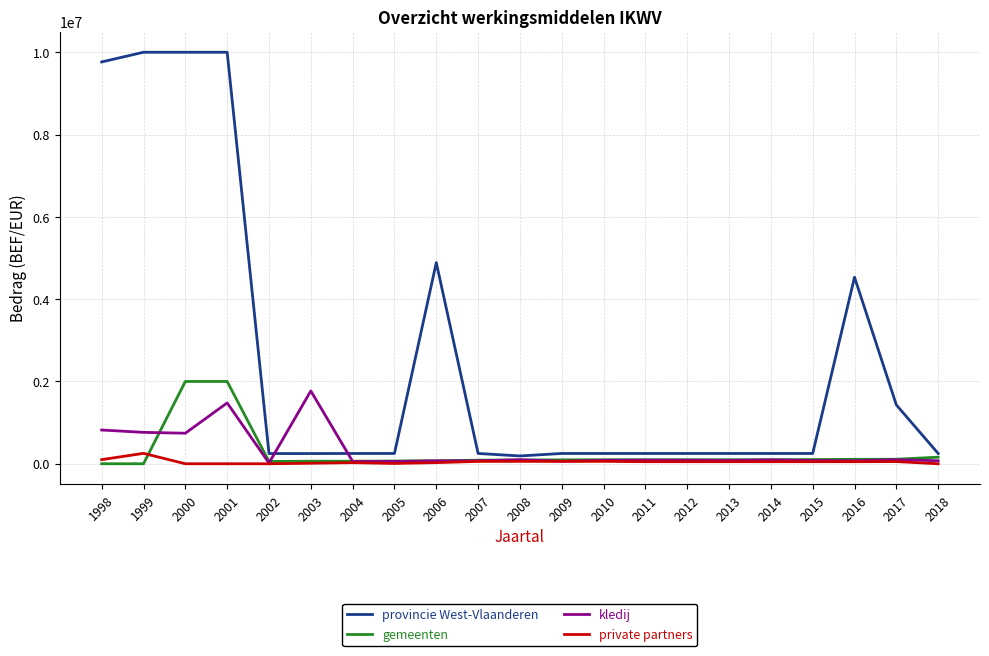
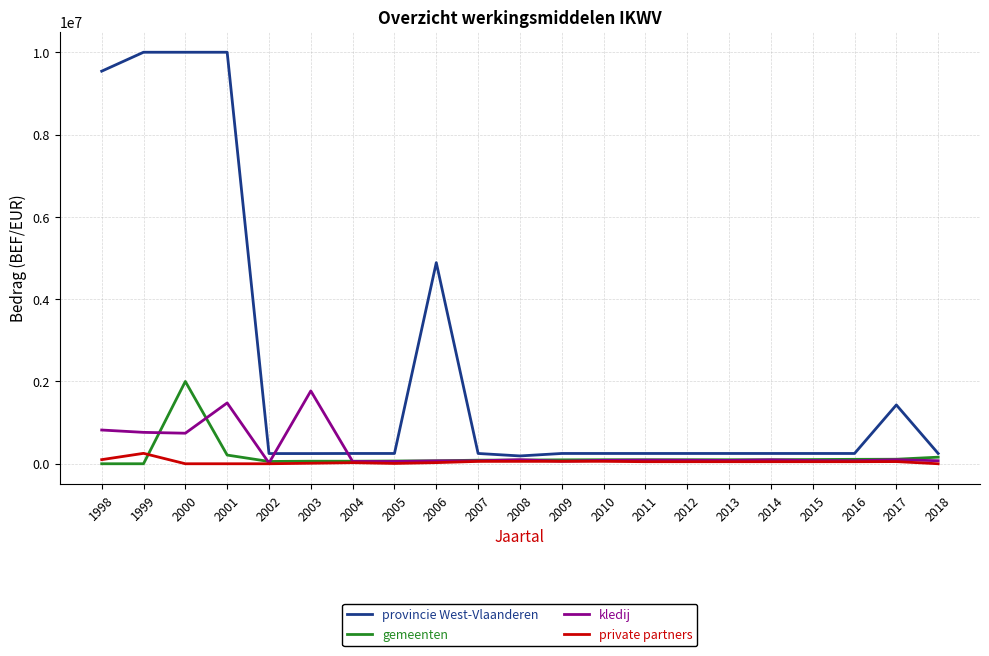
provincie West-Vlaanderen, 1998: 9800000 -> 9500000
gemeenten, 2001: 2000000 -> 200000
provincie West-Vlaanderen, 2016: 4500000 -> 300000
